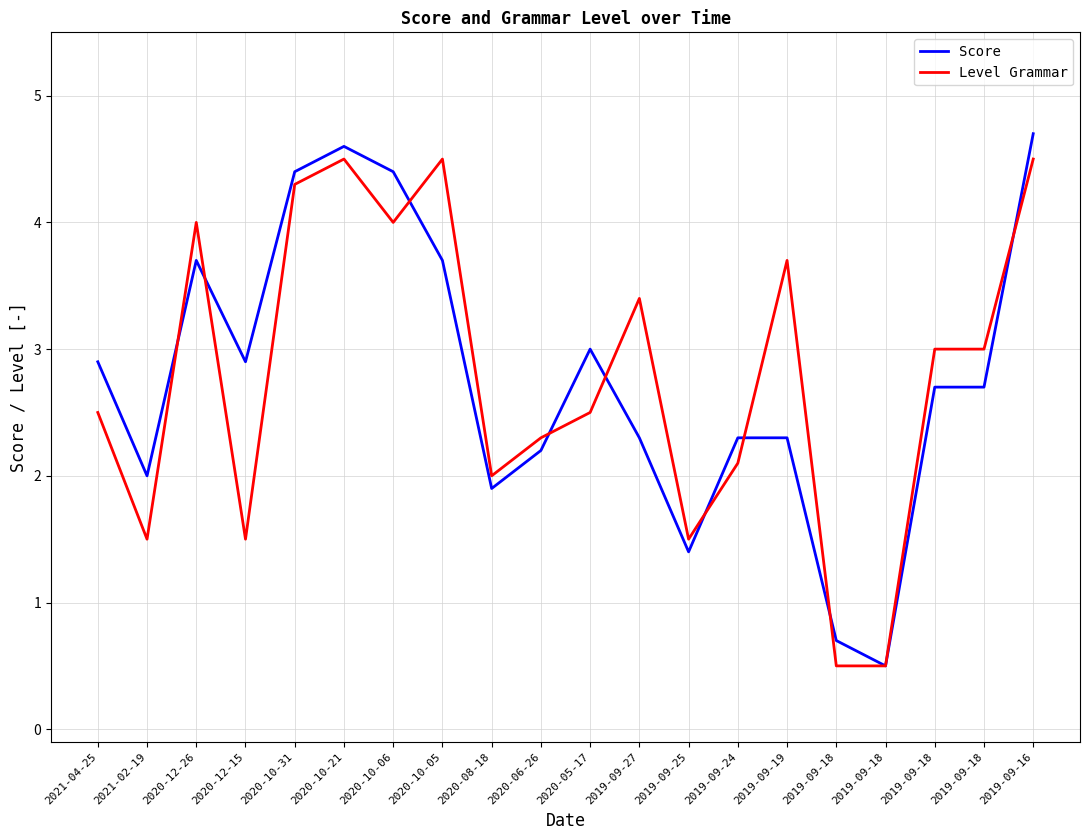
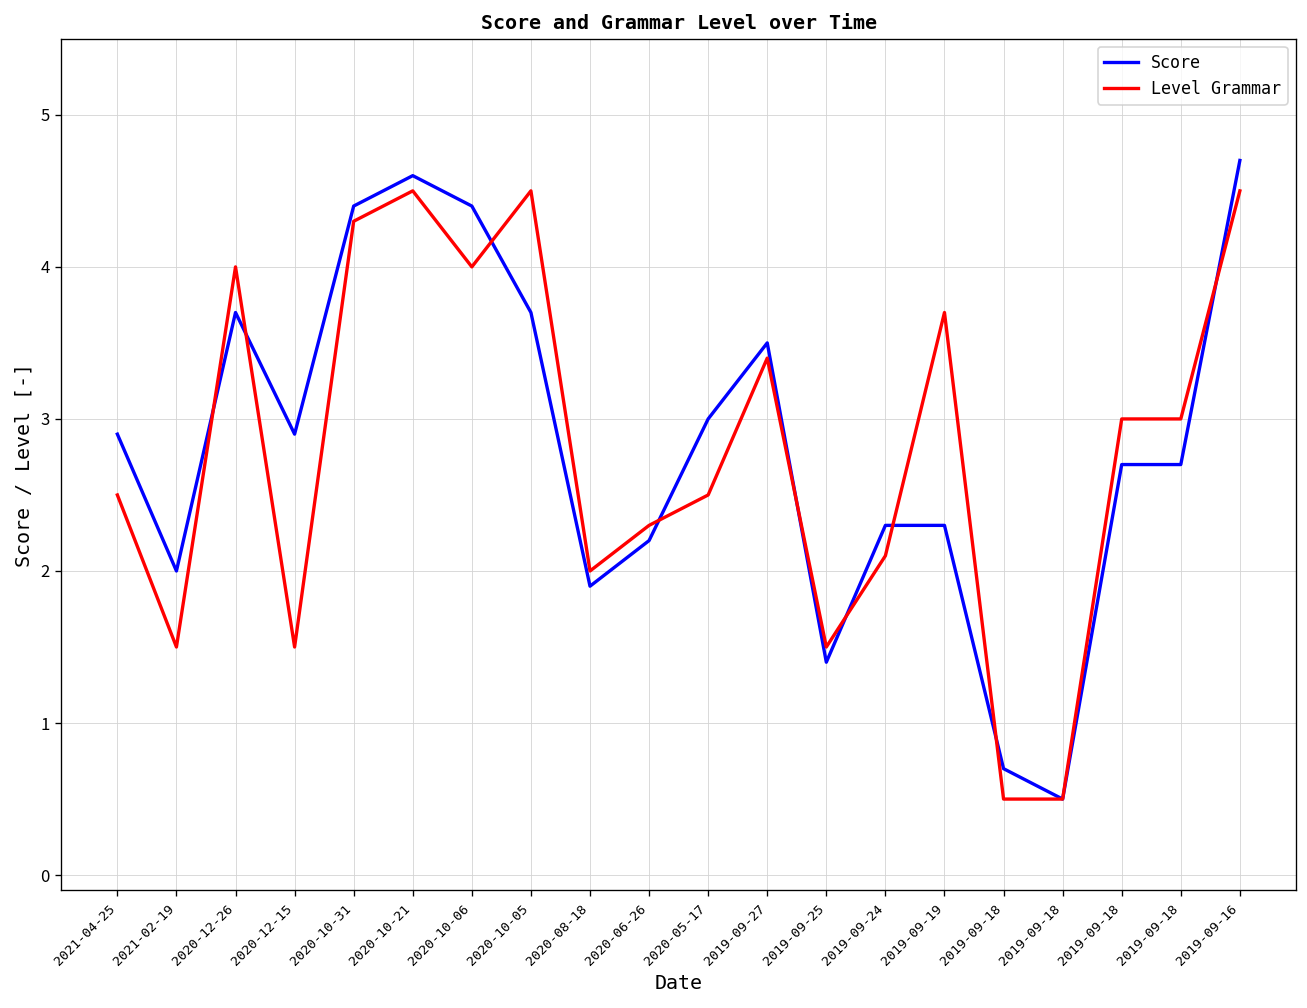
Score, 2019-09-27: 2.3 -> 3.5
